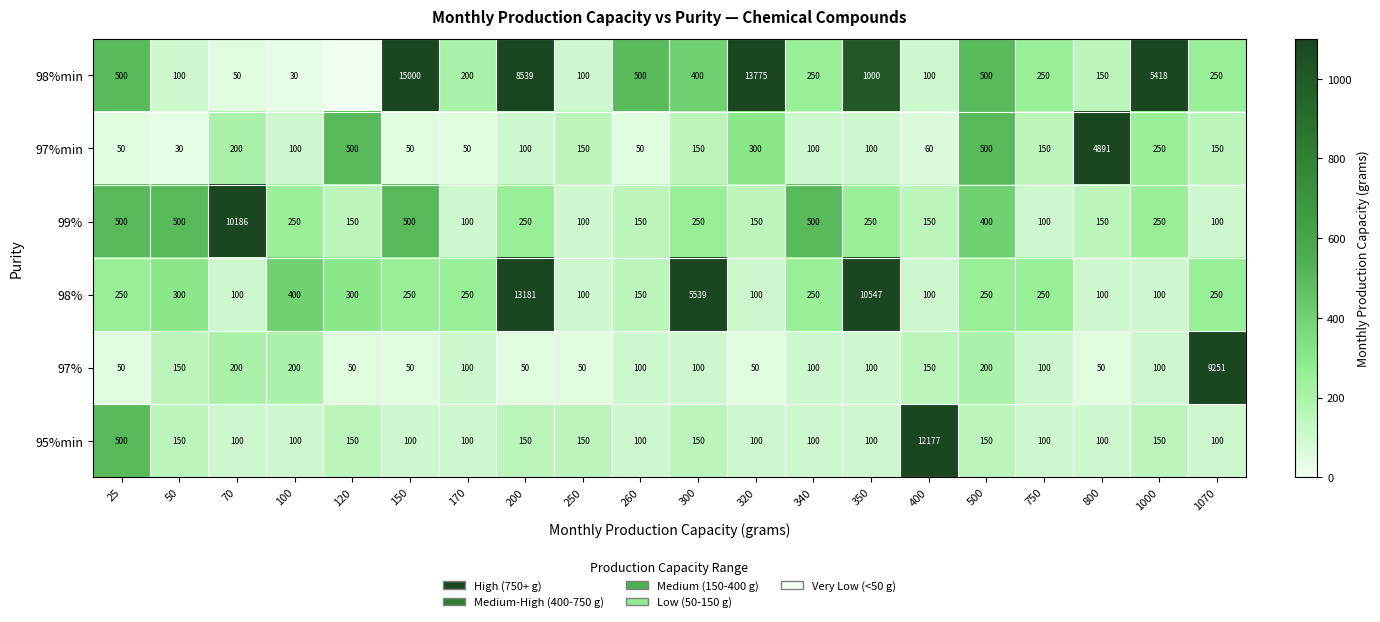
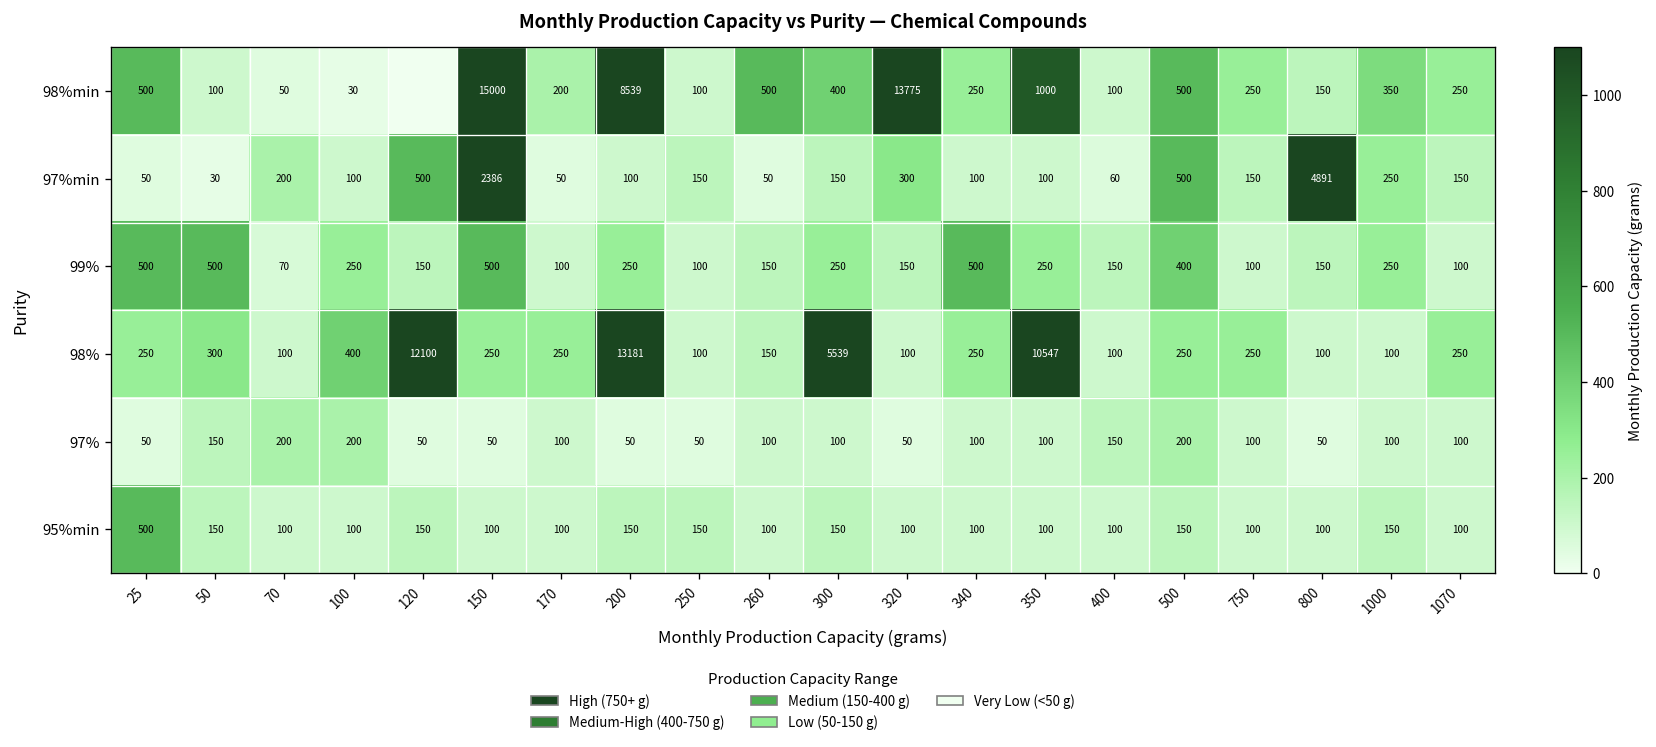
98%min, 1000: 5418 -> 350
97%min, 150: 50 -> 2386
99%, 70: 10186 -> 70
98%, 120: 300 -> 12100
97%, 1070: 9251 -> 100
95%min, 400: 12177 -> 100
